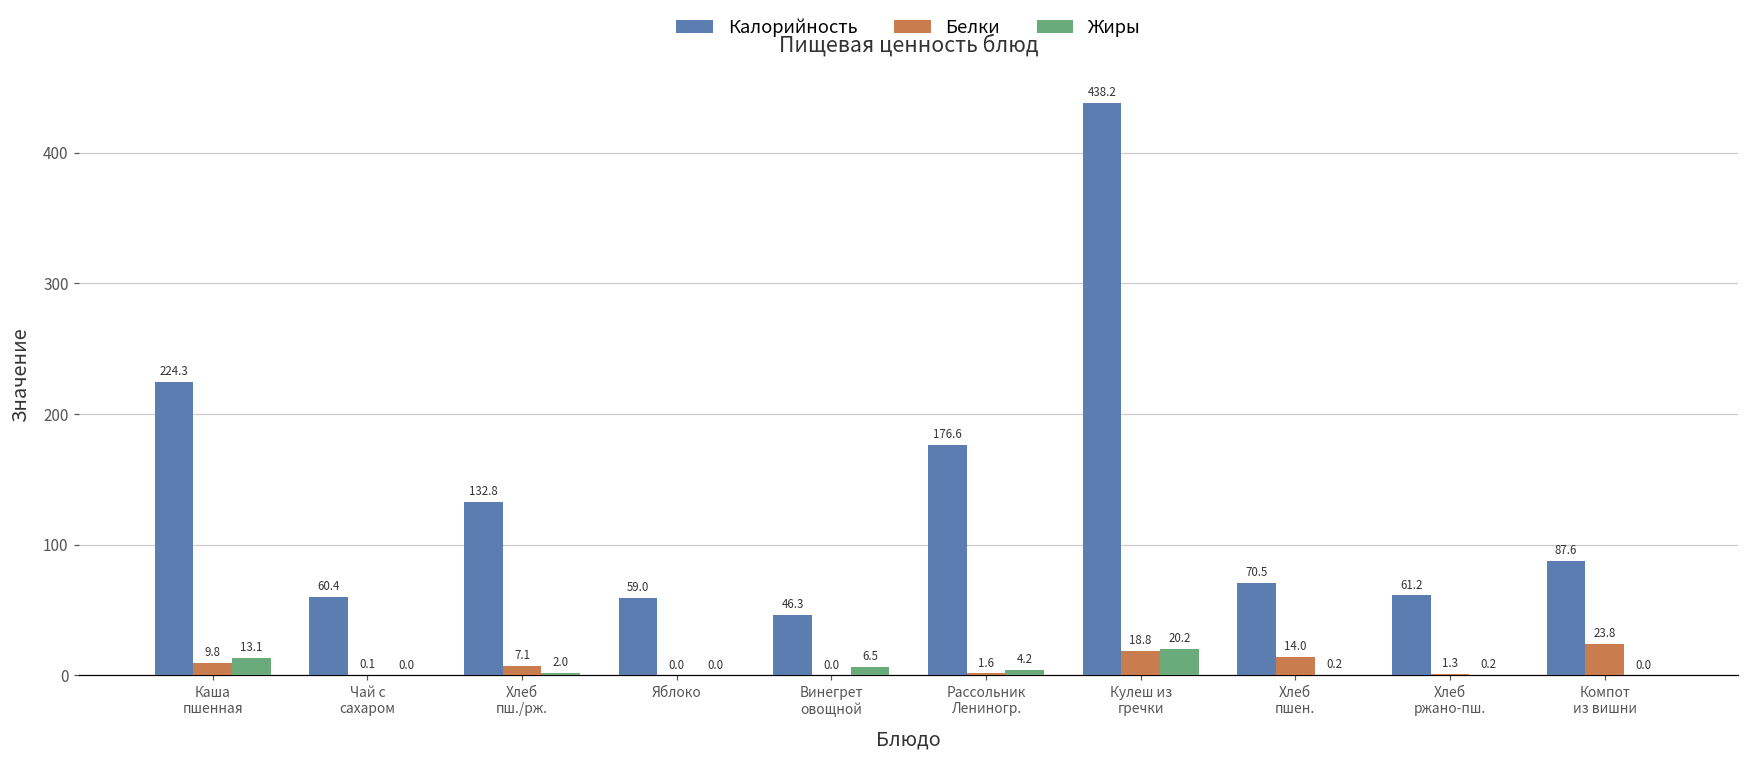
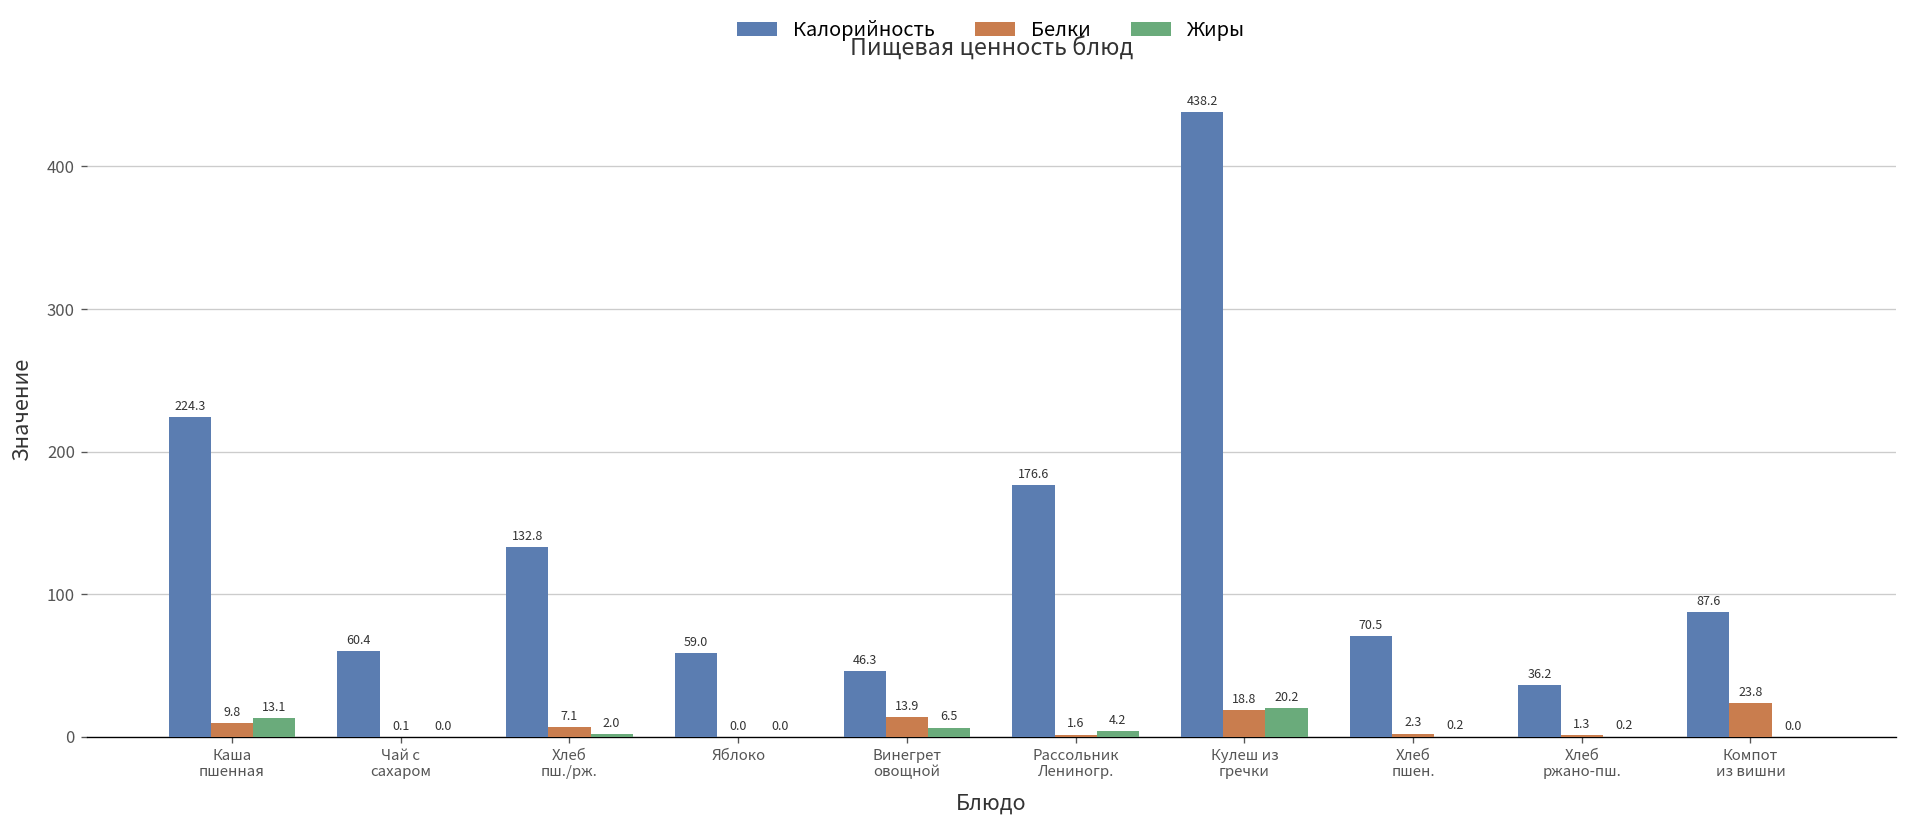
Белки, Винегрет овощной: 0.0 -> 13.9
Белки, Хлеб пшен.: 14.0 -> 2.3
Калорийность, Хлеб ржано-пш.: 61.2 -> 36.2
